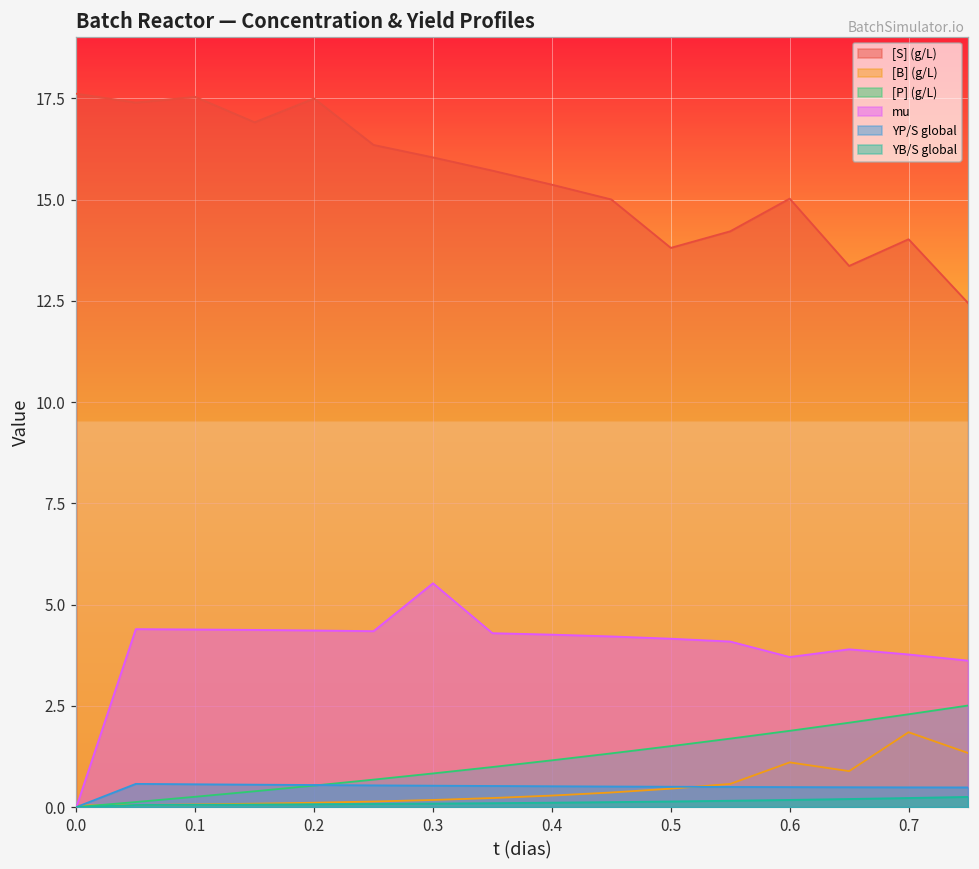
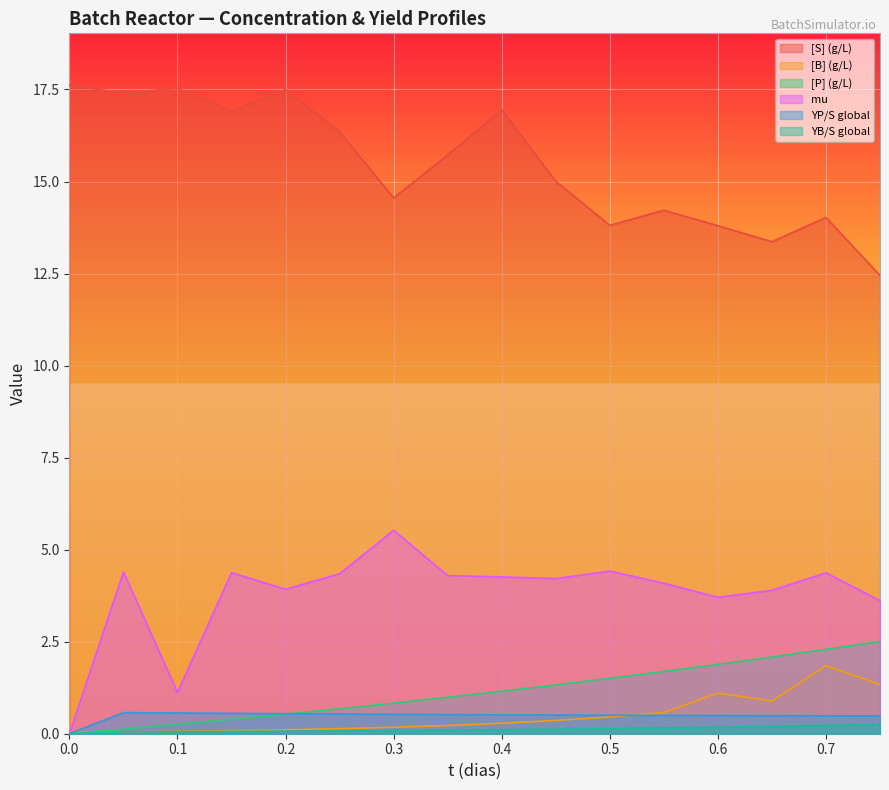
mu, 0.1: 4.4 -> 1.1
mu, 0.2: 4.4 -> 3.9
[S] (g/L), 0.3: 16.0 -> 14.6
[S] (g/L), 0.4: 15.4 -> 16.9
mu, 0.5: 4.2 -> 4.4
[S] (g/L), 0.6: 15.0 -> 13.8
mu, 0.7: 3.8 -> 4.4
